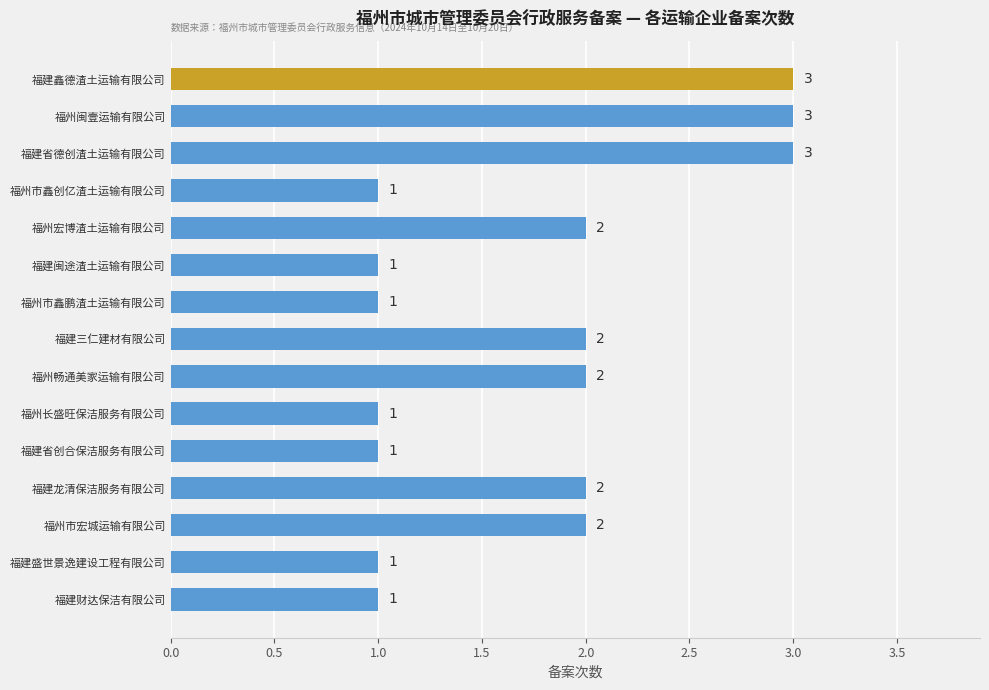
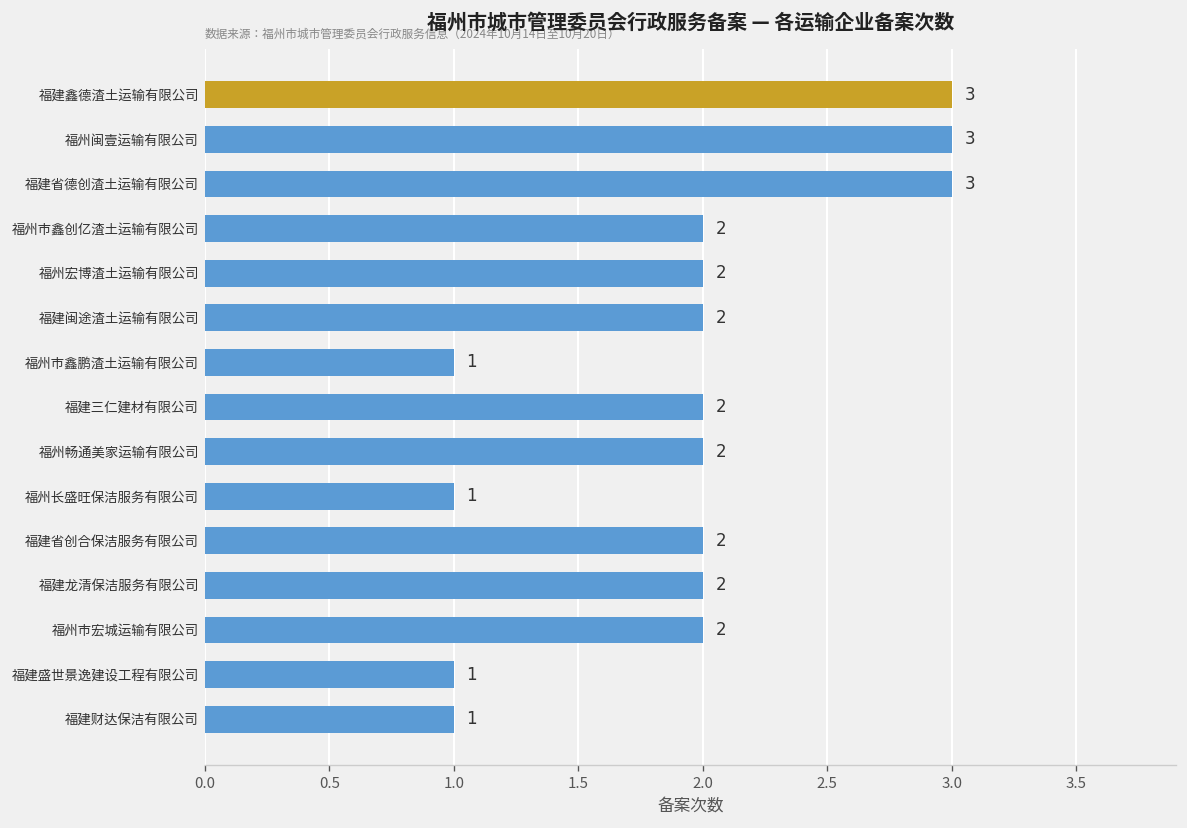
福州市鑫创亿渣土运输有限公司: 1 -> 2
福建闽途渣土运输有限公司: 1 -> 2
福建省创合保洁服务有限公司: 1 -> 2
